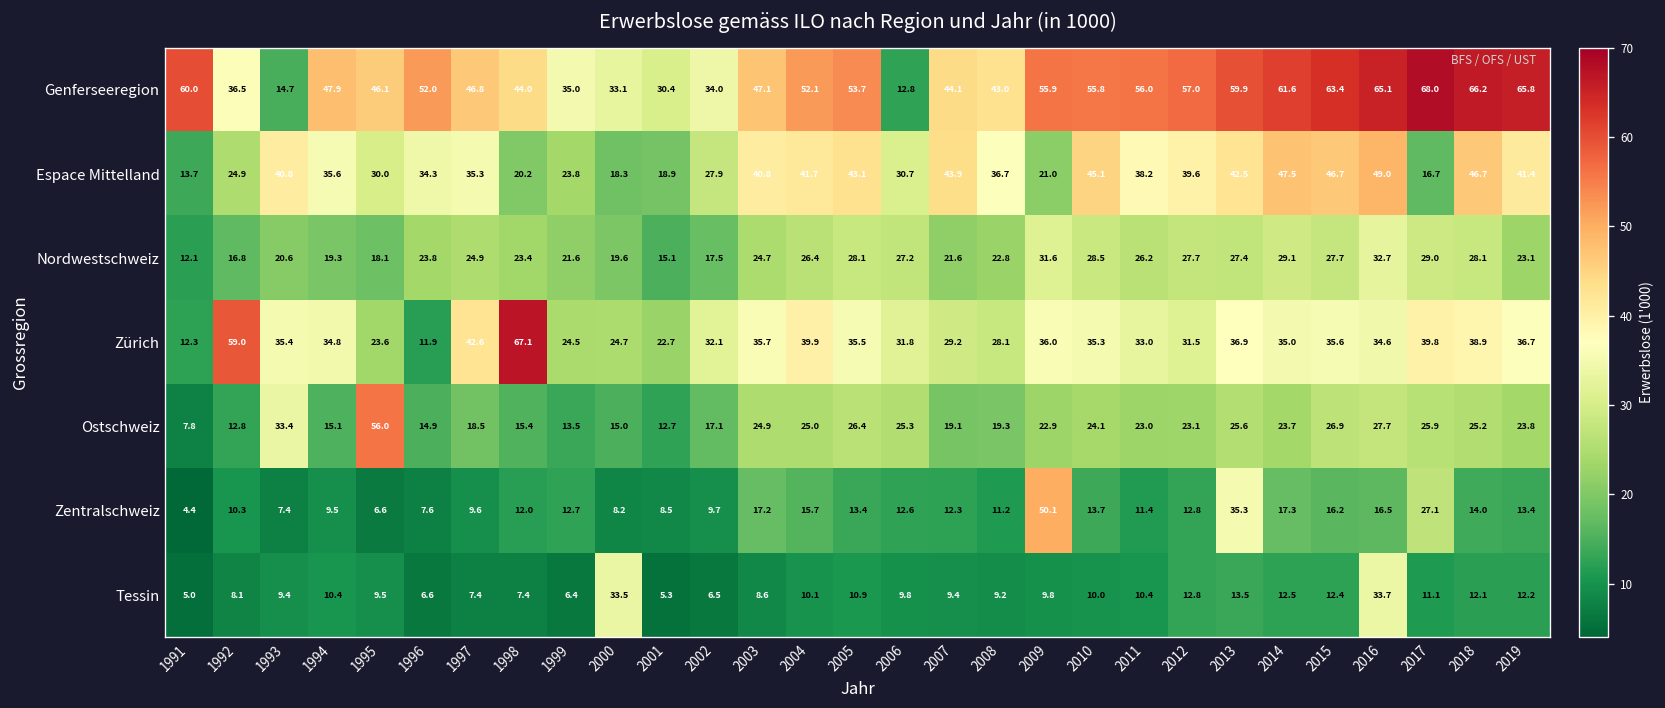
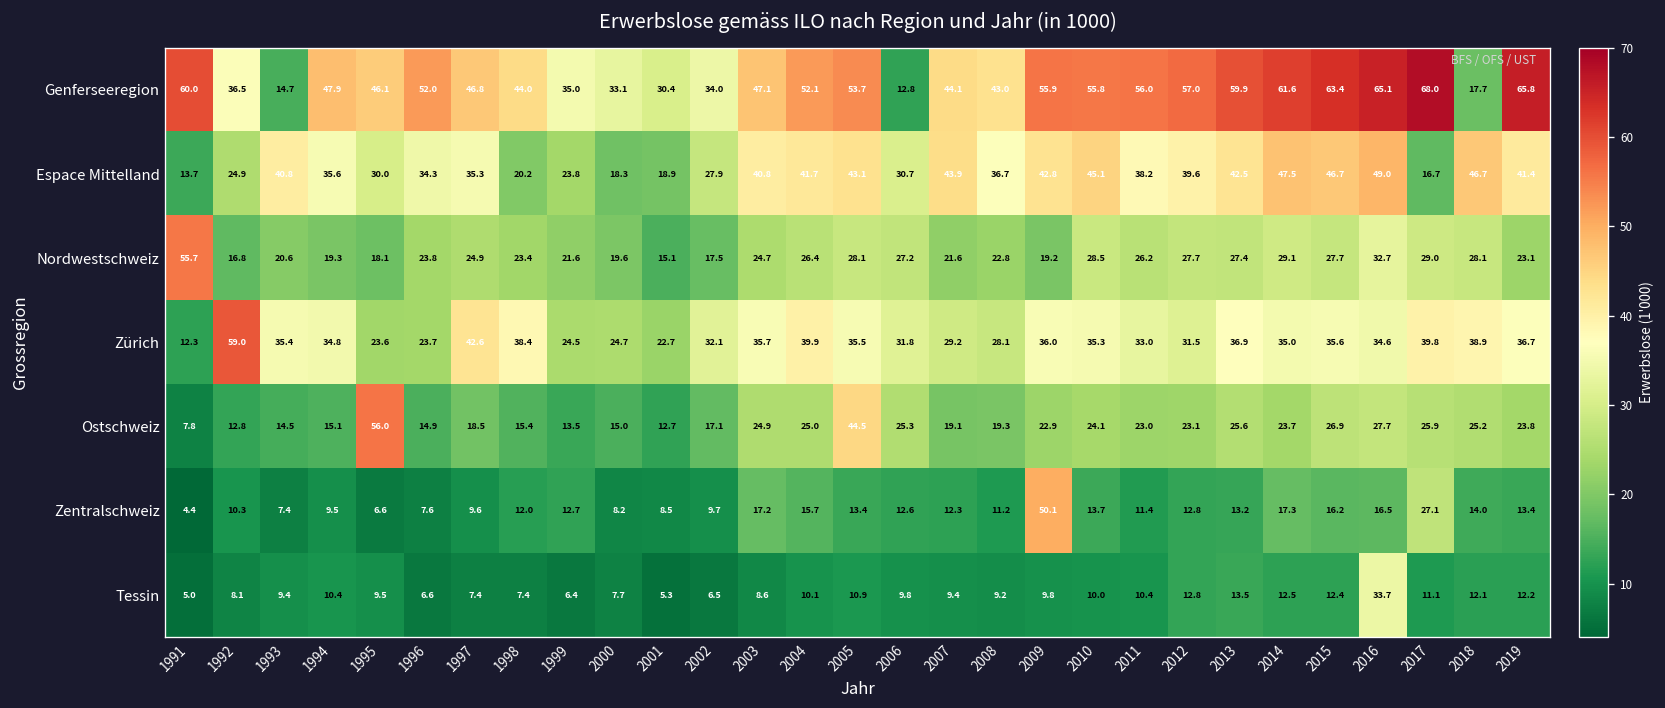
Genferseeregion, 2018: 66.2 -> 17.7
Espace Mittelland, 2009: 21.0 -> 42.8
Nordwestschweiz, 1991: 12.1 -> 55.7
Nordwestschweiz, 2009: 31.6 -> 19.2
Zürich, 1996: 11.9 -> 23.7
Zürich, 1998: 67.1 -> 38.4
Ostschweiz, 1993: 33.4 -> 14.5
Ostschweiz, 2005: 26.4 -> 44.5
Zentralschweiz, 2013: 35.3 -> 13.2
Tessin, 2000: 33.5 -> 7.7
